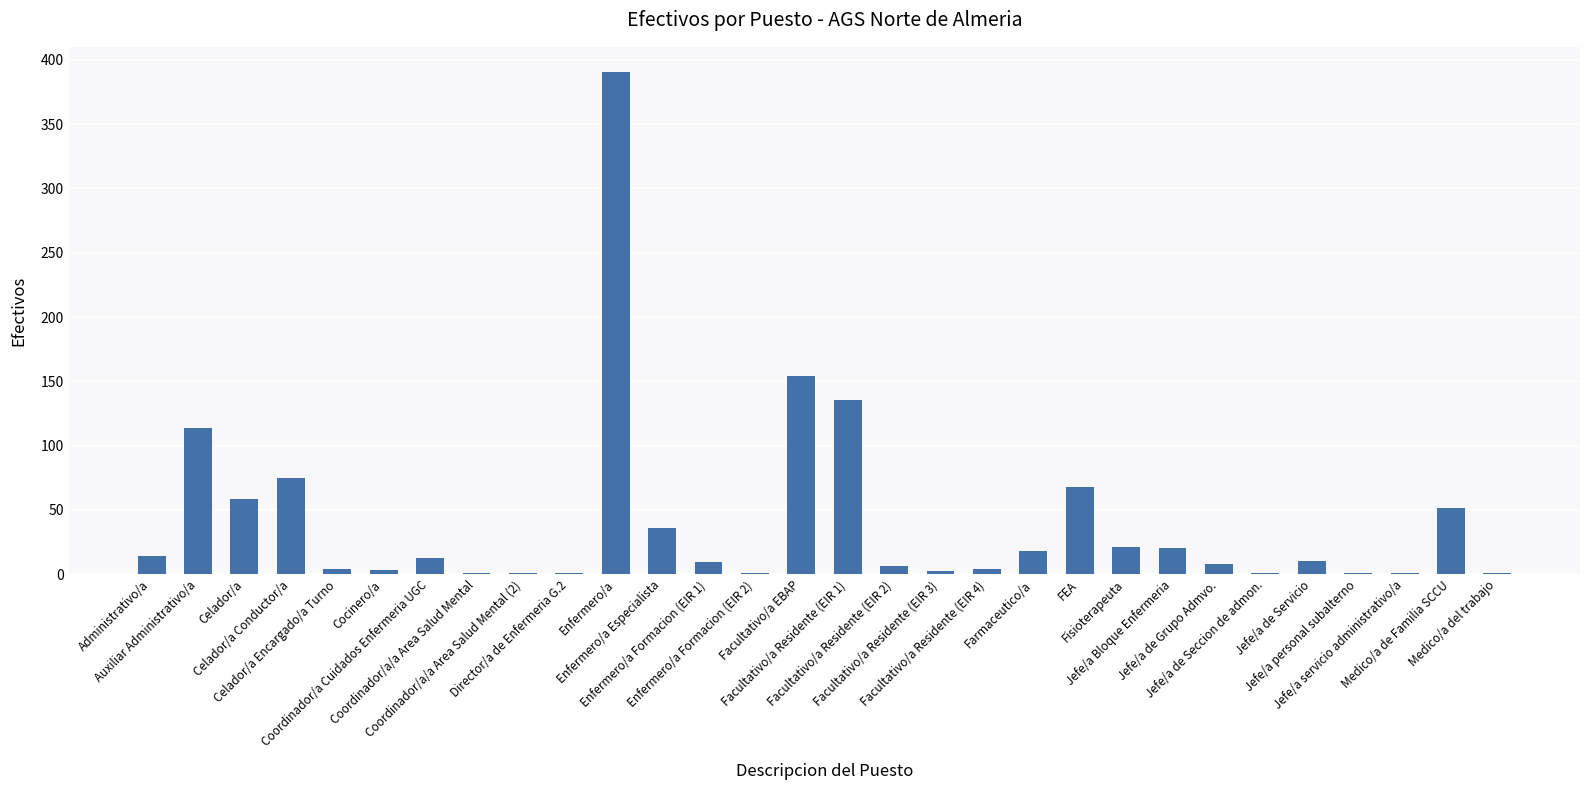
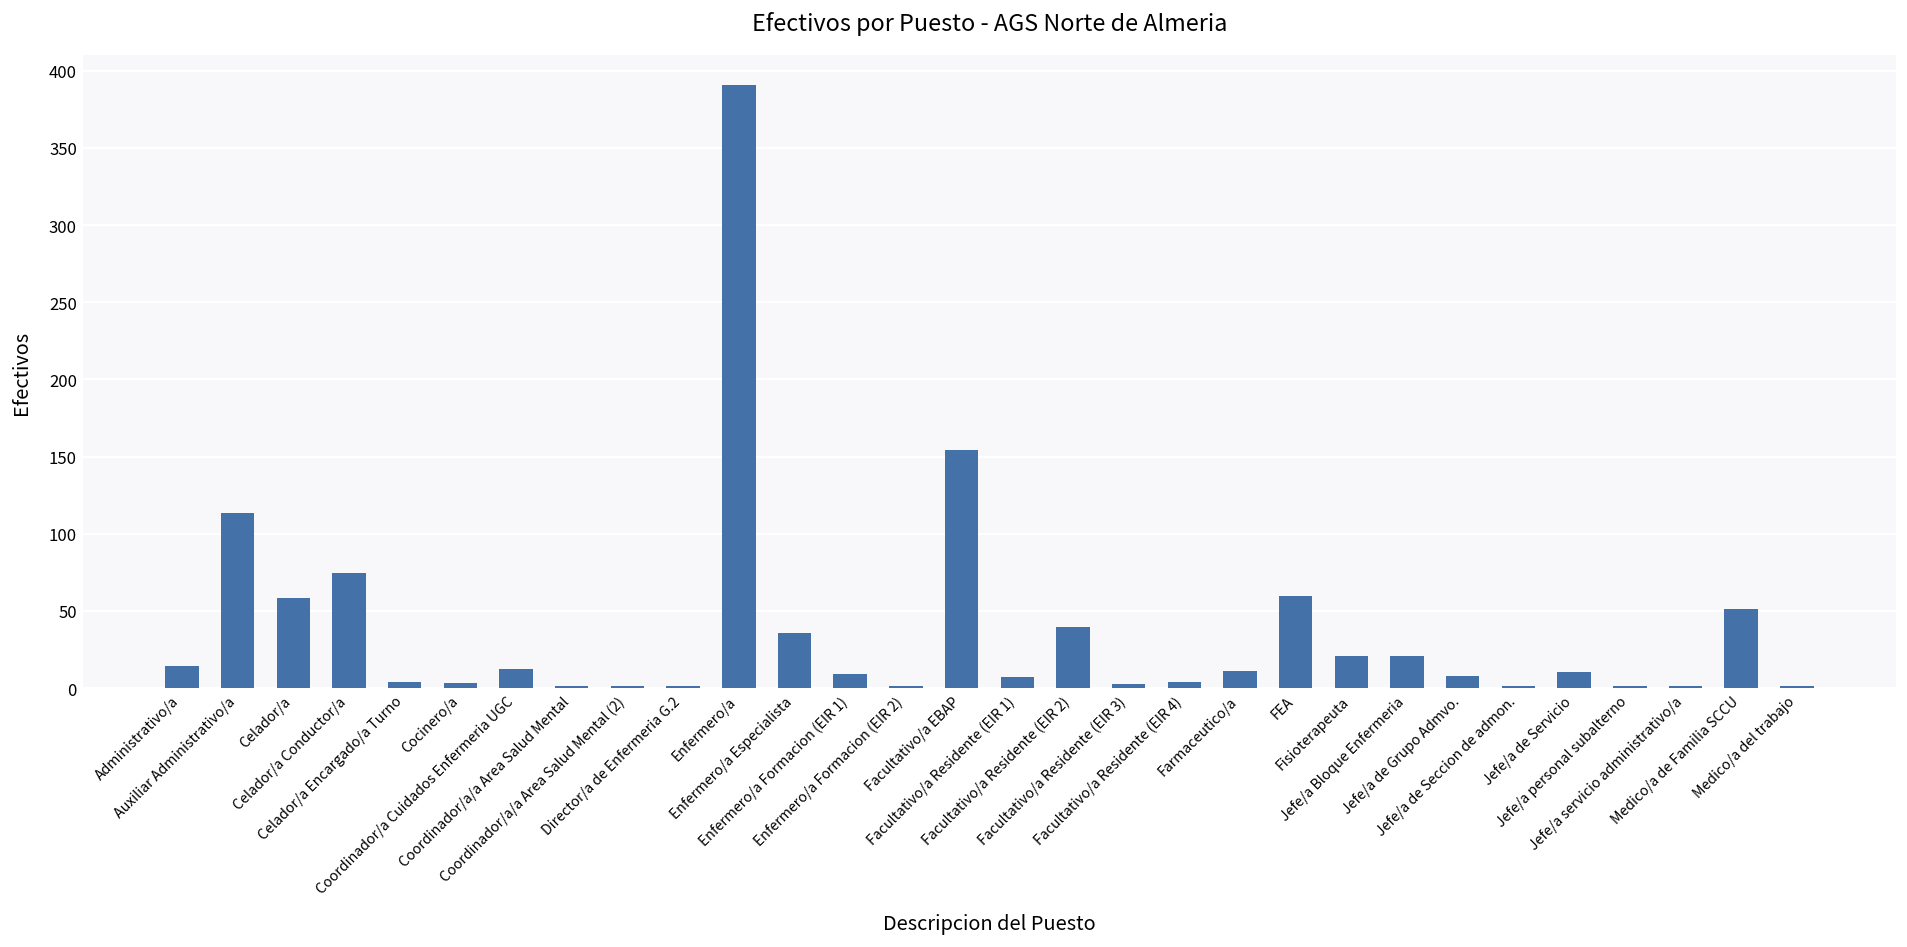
Facultativo/a Residente (EIR 1): 136 -> 7
Facultativo/a Residente (EIR 2): 6 -> 40
Farmaceutico/a: 18 -> 11
FEA: 68 -> 60
